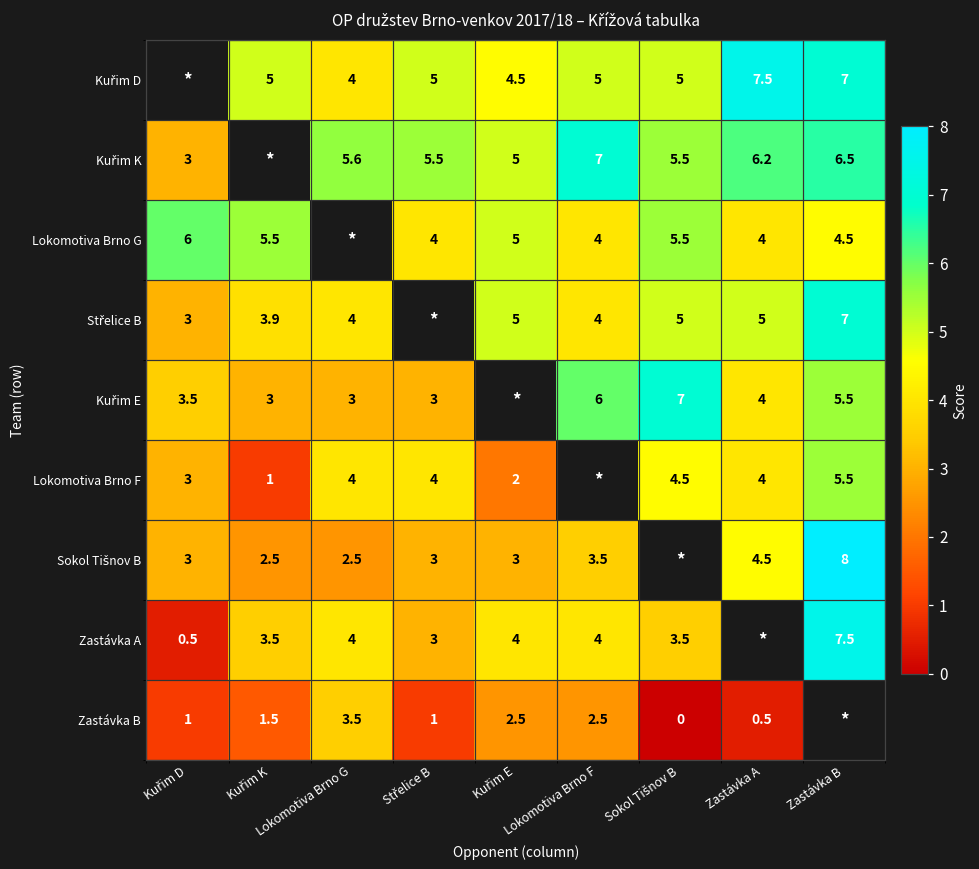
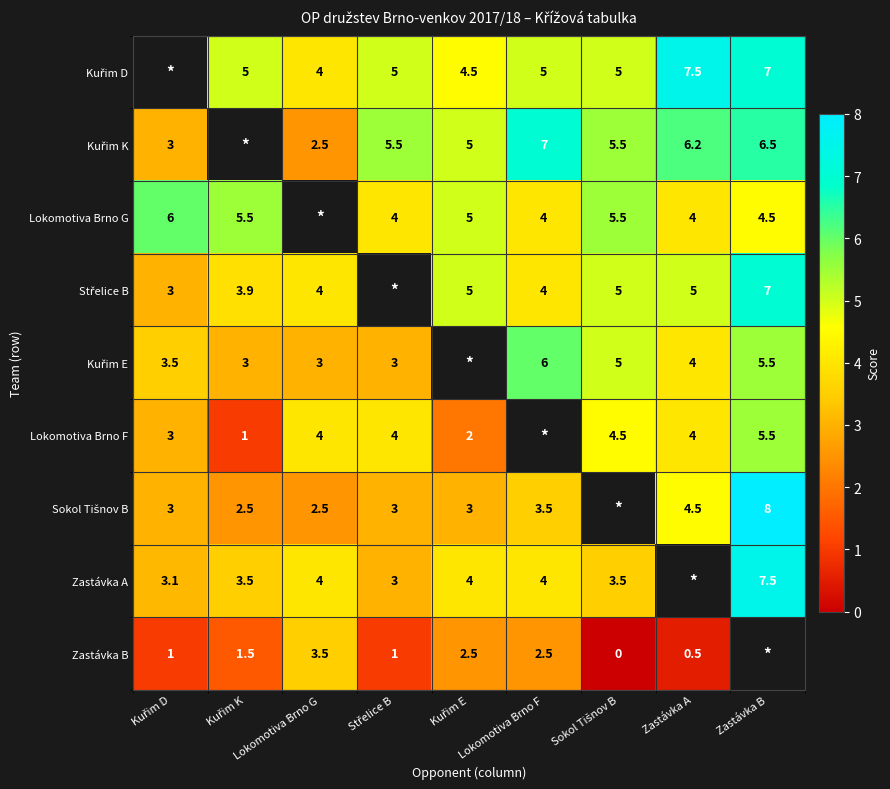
Kuřim K, Lokomotiva Brno G: 5.6 -> 2.5
Kuřim E, Sokol Tišnov B: 7 -> 5
Zastávka A, Kuřim D: 0.5 -> 3.1
